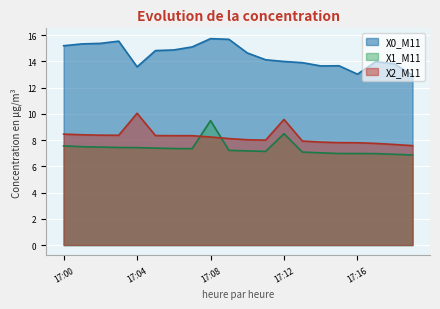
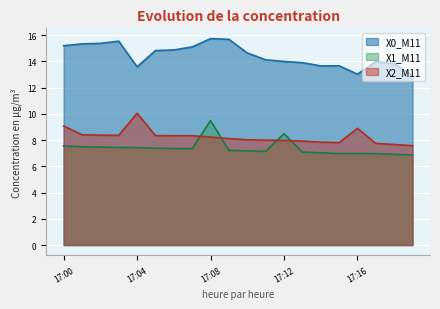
X2_M11, 17:00: 8.5 -> 9.1
X2_M11, 17:12: 9.6 -> 8.0
X2_M11, 17:16: 7.8 -> 8.9
